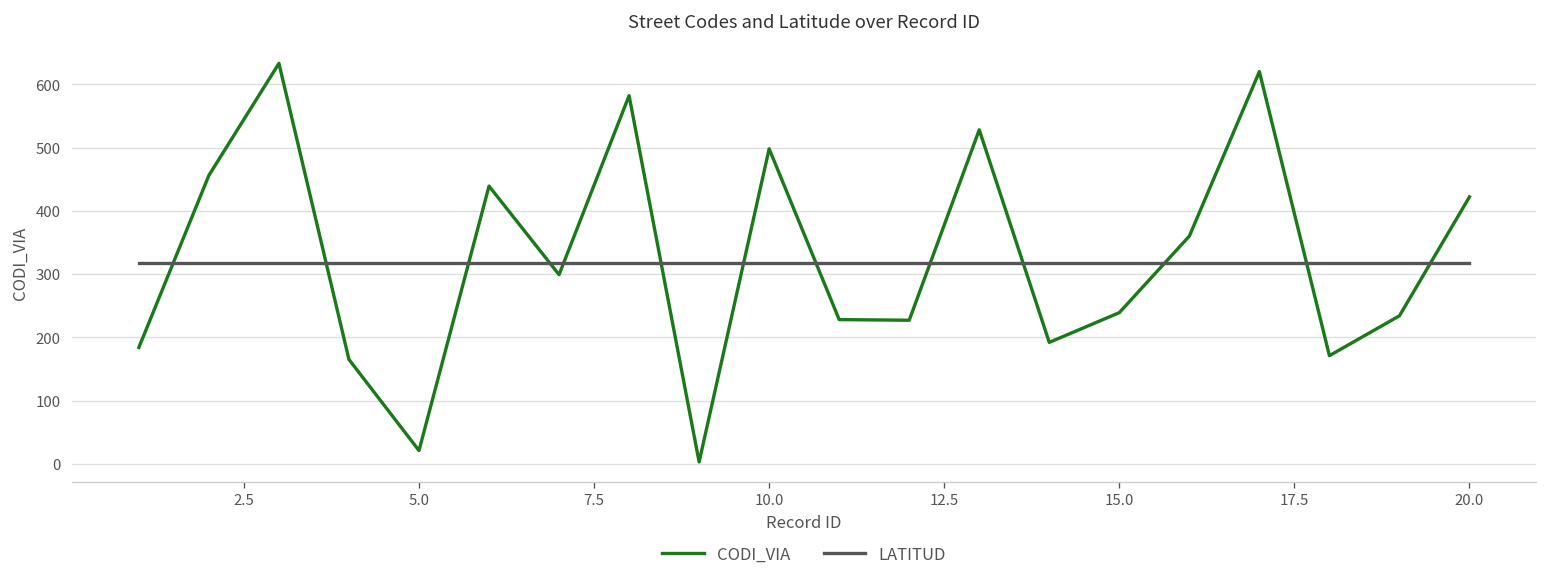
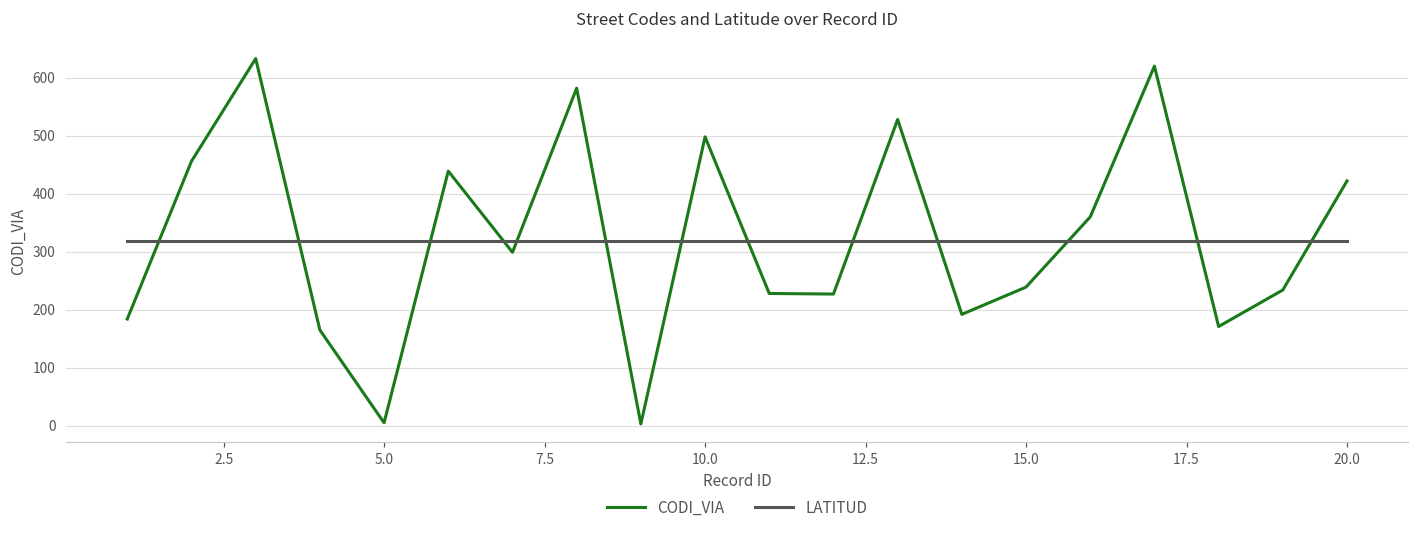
CODI_VIA, 5.0: 20 -> 10
